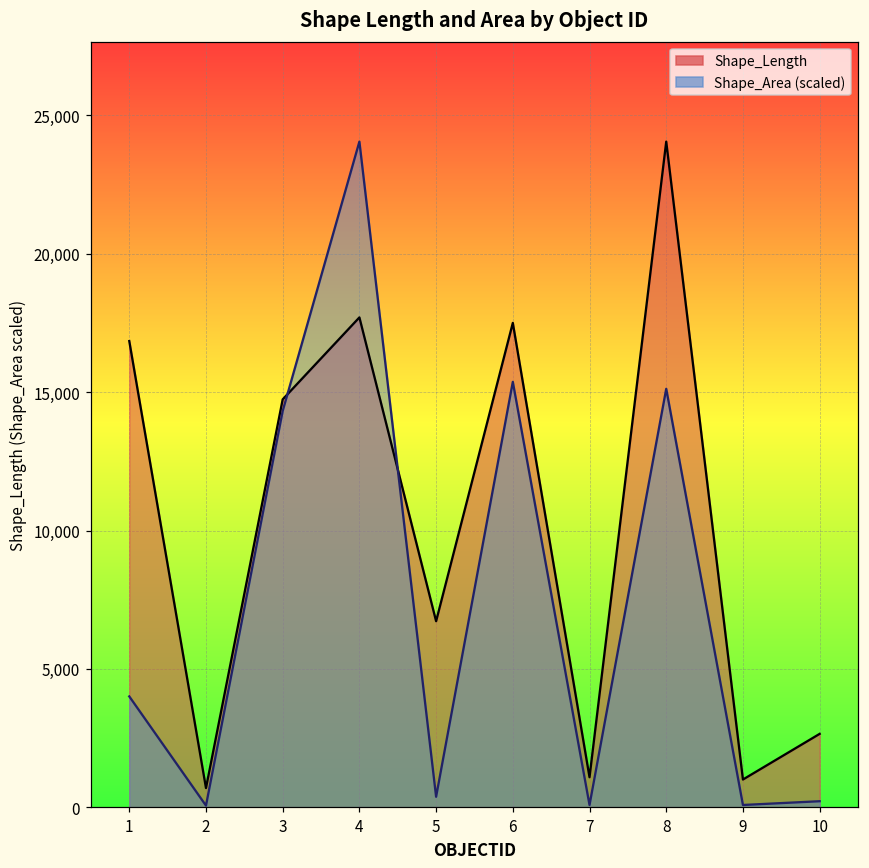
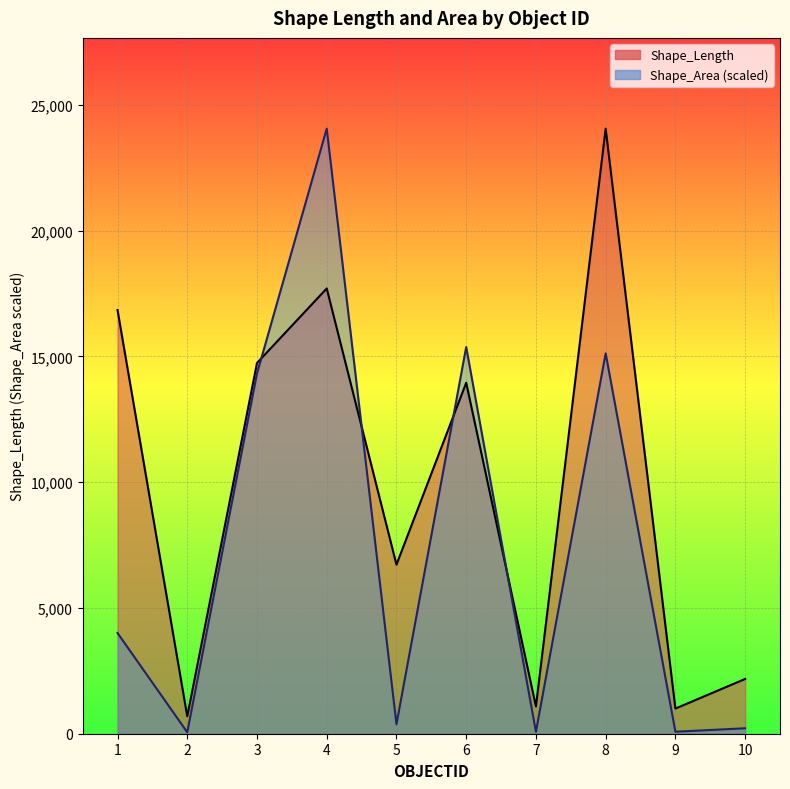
Shape_Length, 6: 17,500 -> 14,000
Shape_Length, 10: 2,600 -> 2,200
